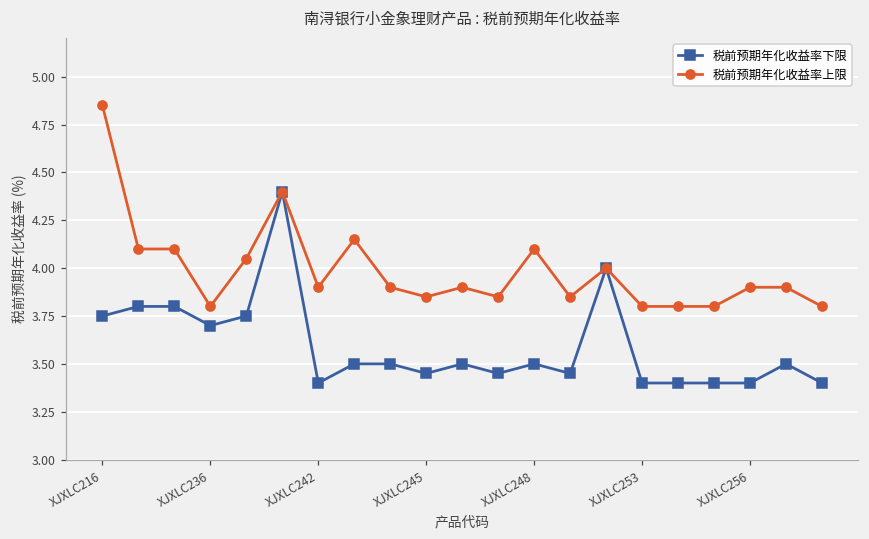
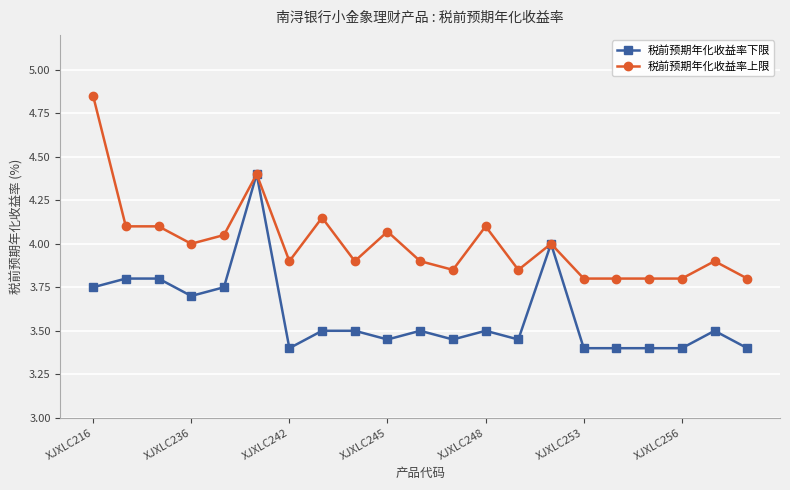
税前预期年化收益率上限, XJXLC236: 3.8 -> 4.0
税前预期年化收益率上限, XJXLC245: 3.85 -> 4.07
税前预期年化收益率上限, XJXLC256: 3.9 -> 3.8
